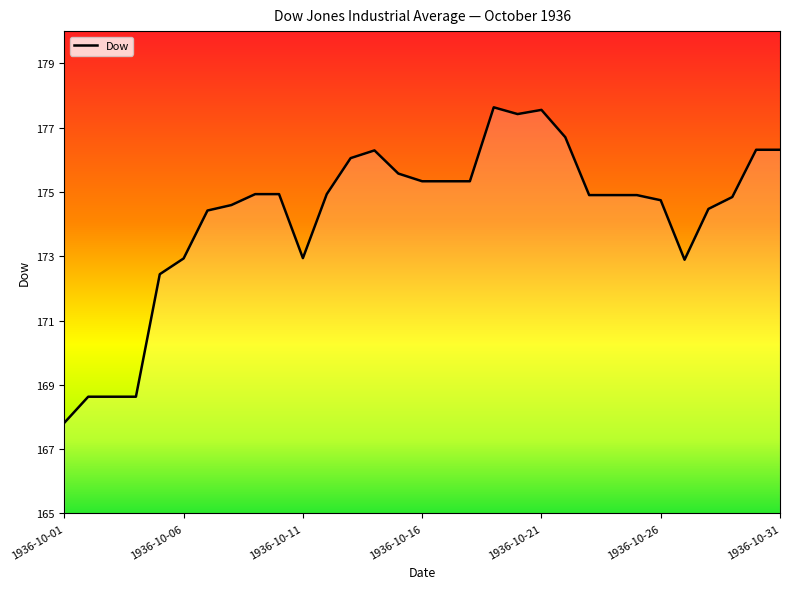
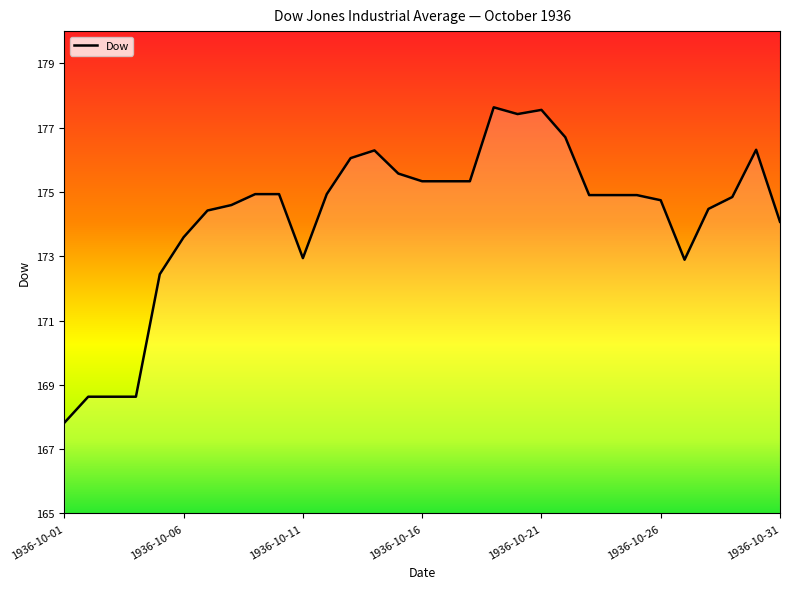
1936-10-06: 172.9 -> 173.6
1936-10-31: 176.3 -> 174.1
